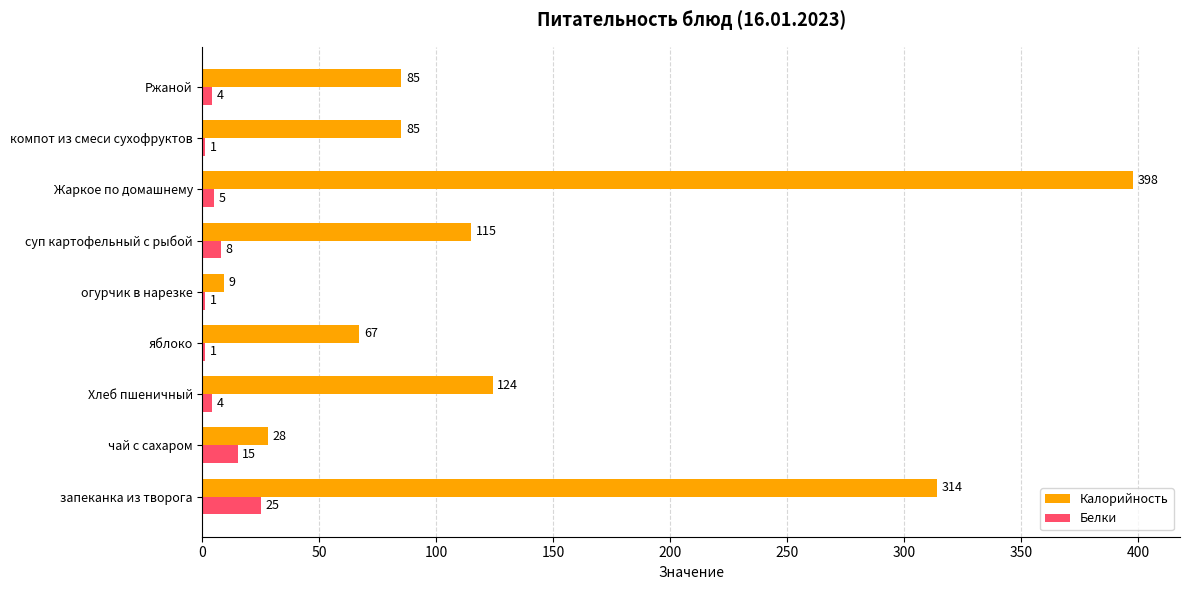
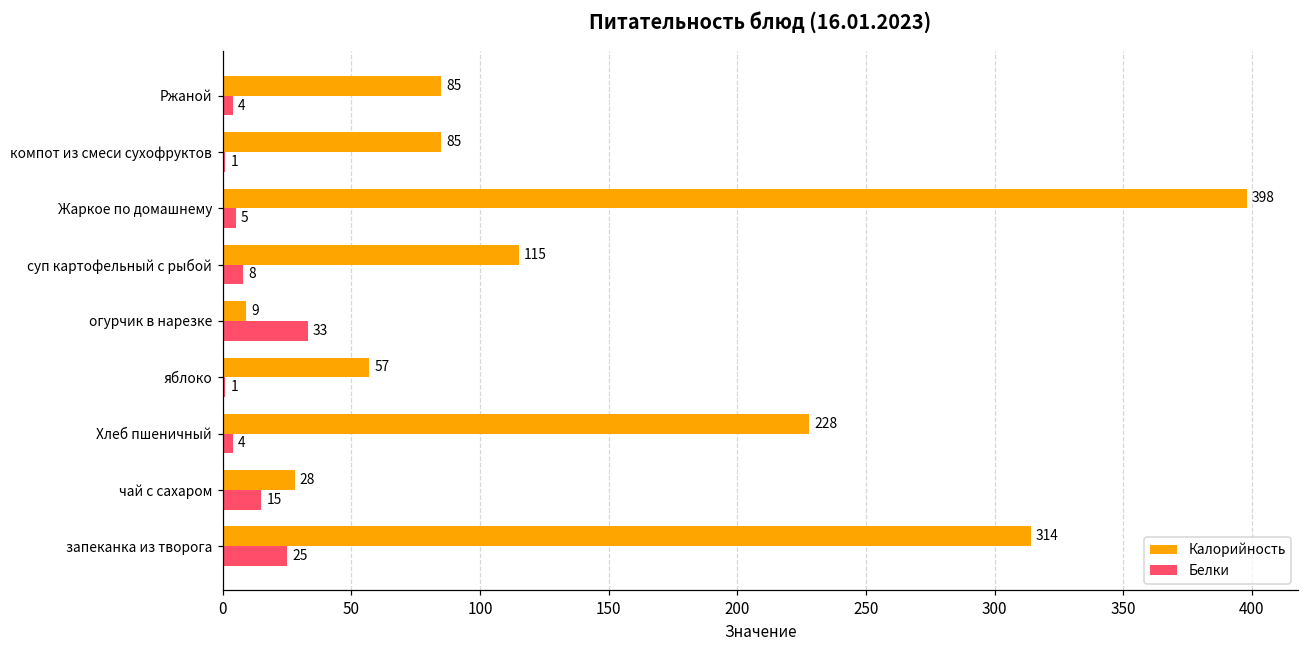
Белки, огурчик в нарезке: 1 -> 33
Калорийность, яблоко: 67 -> 57
Калорийность, Хлеб пшеничный: 124 -> 228
